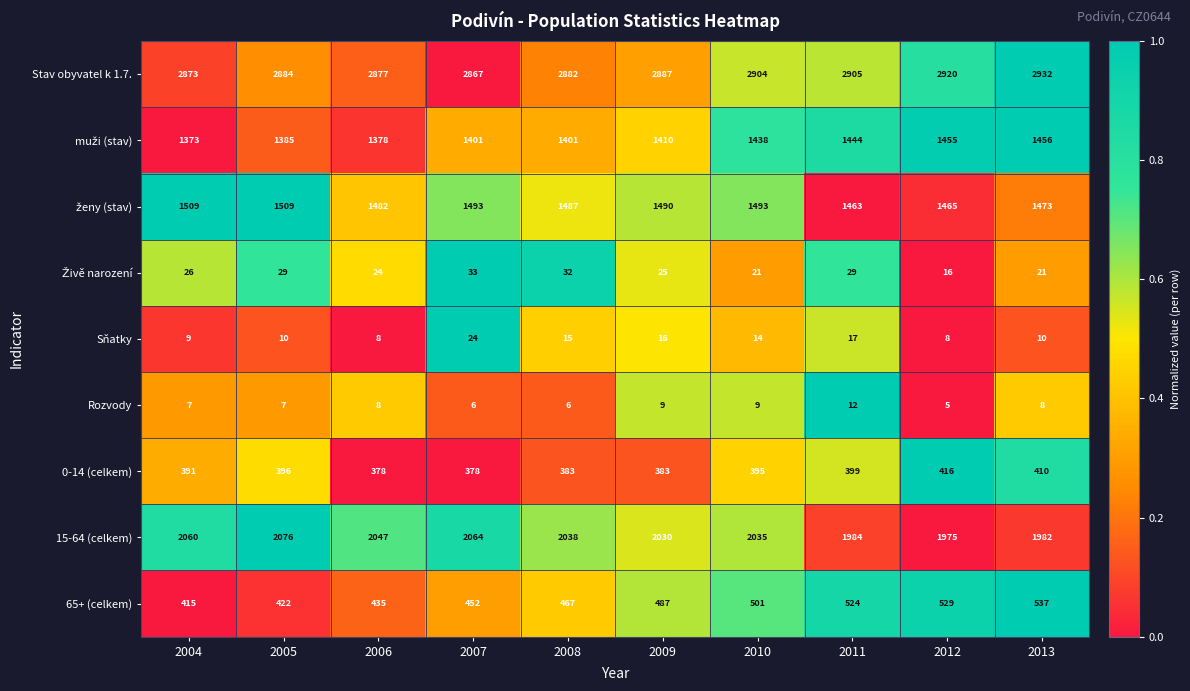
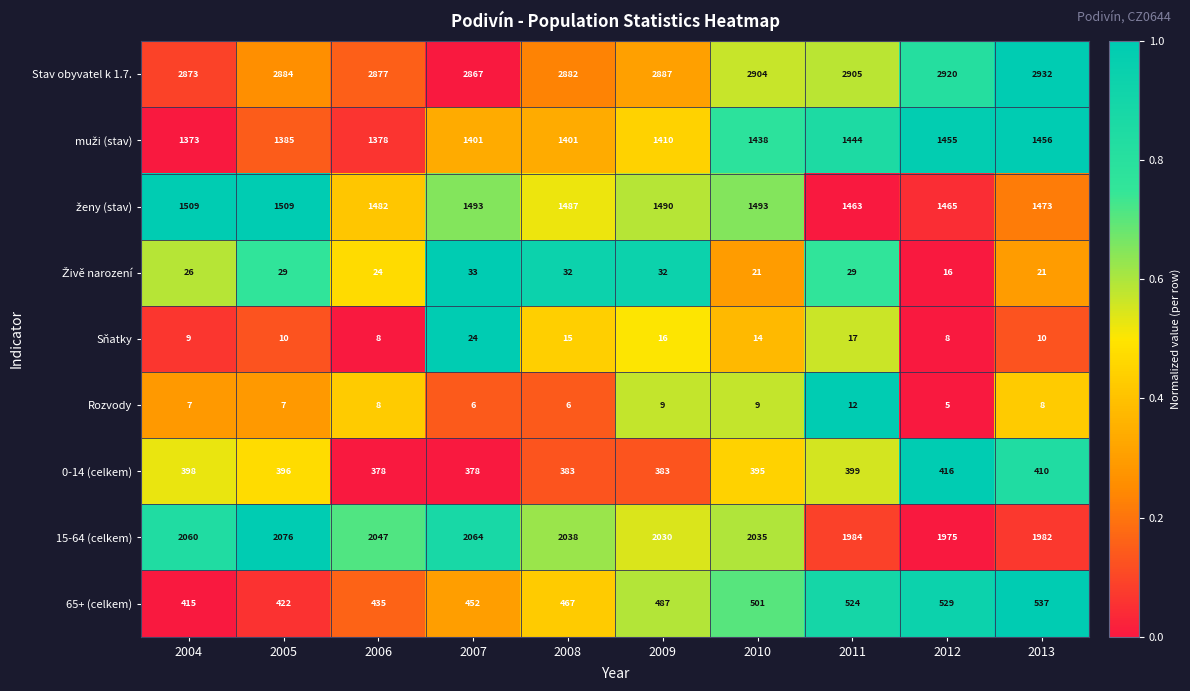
Živě narození, 2009: 25 -> 32
0-14 (celkem), 2004: 391 -> 398
